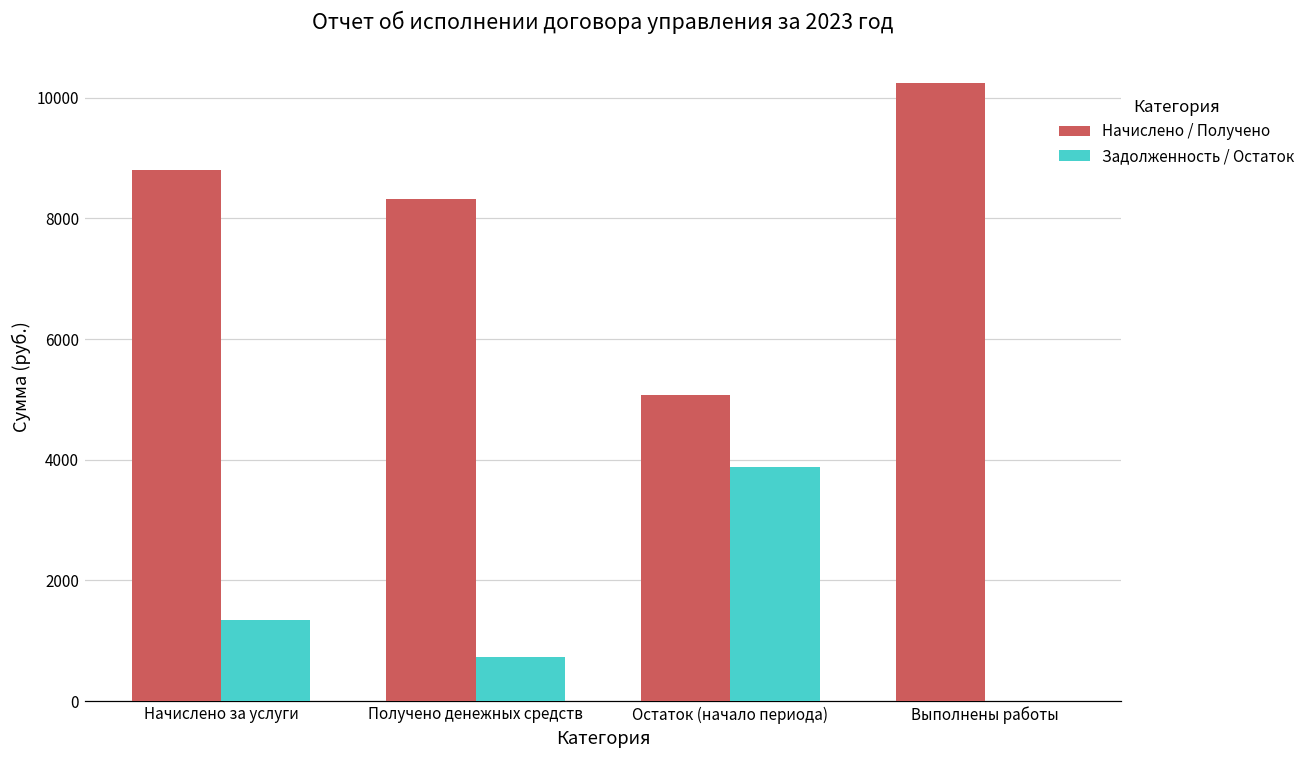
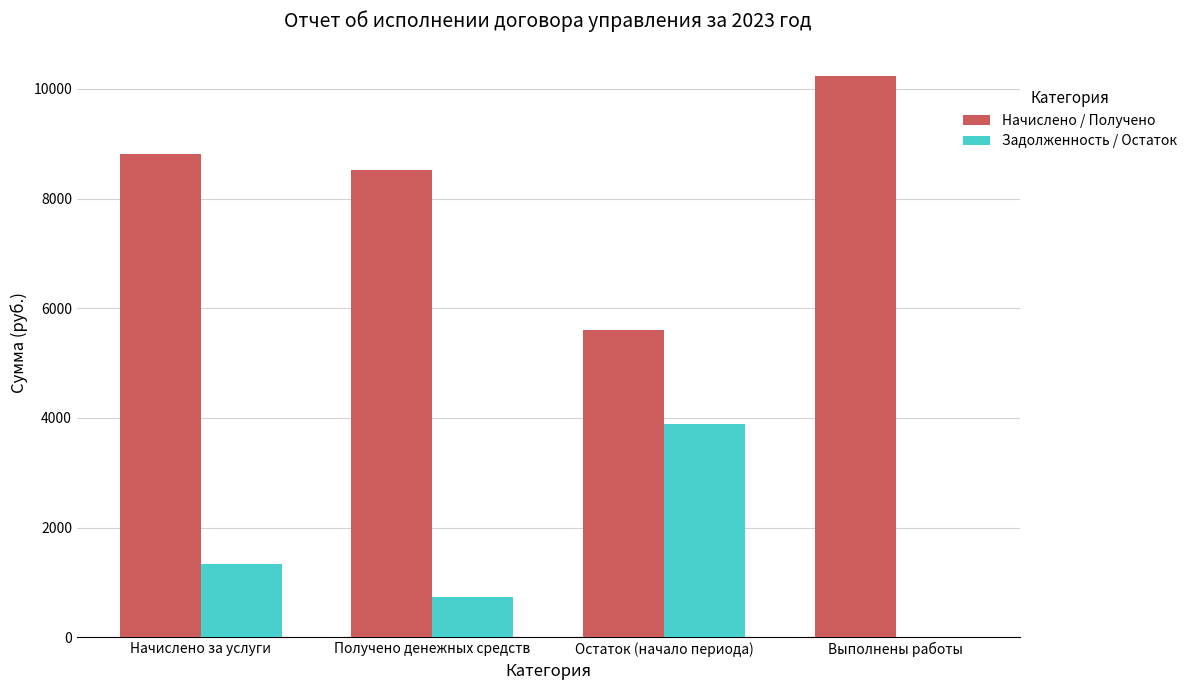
Начислено / Получено, Получено денежных средств: 8300 -> 8500
Начислено / Получено, Остаток (начало периода): 5100 -> 5600
